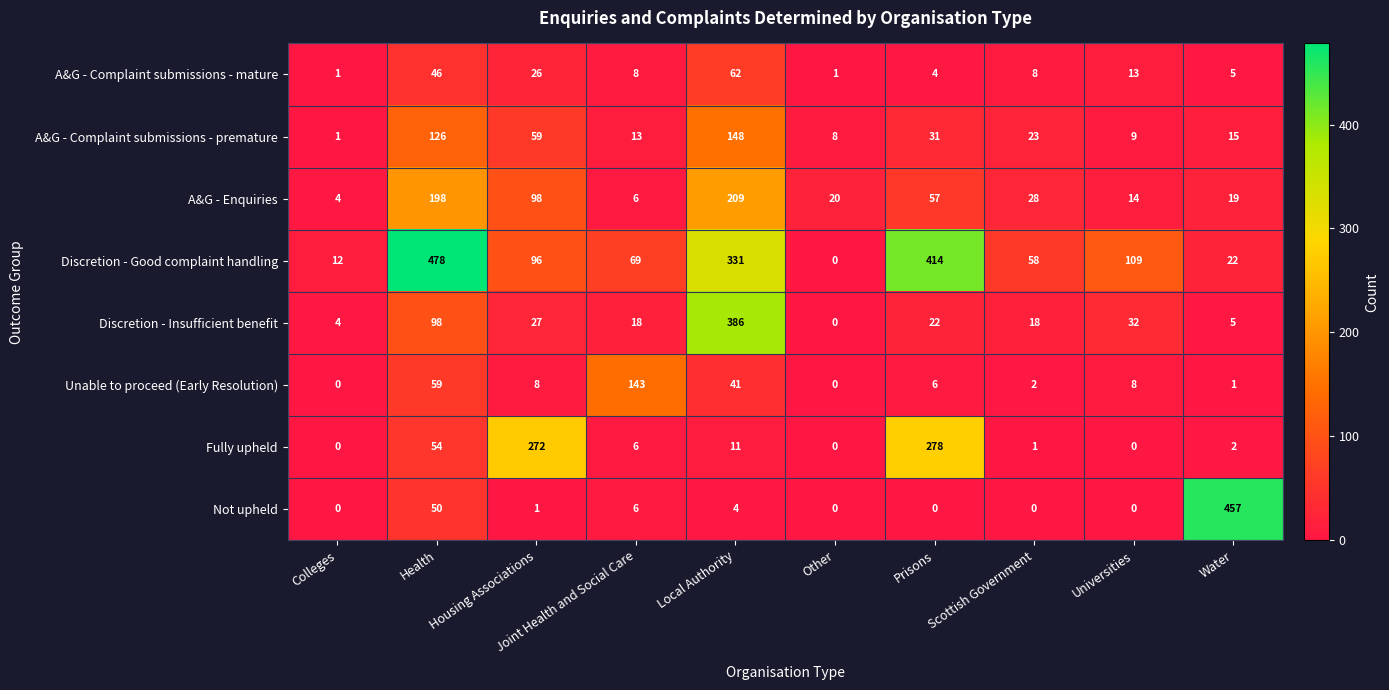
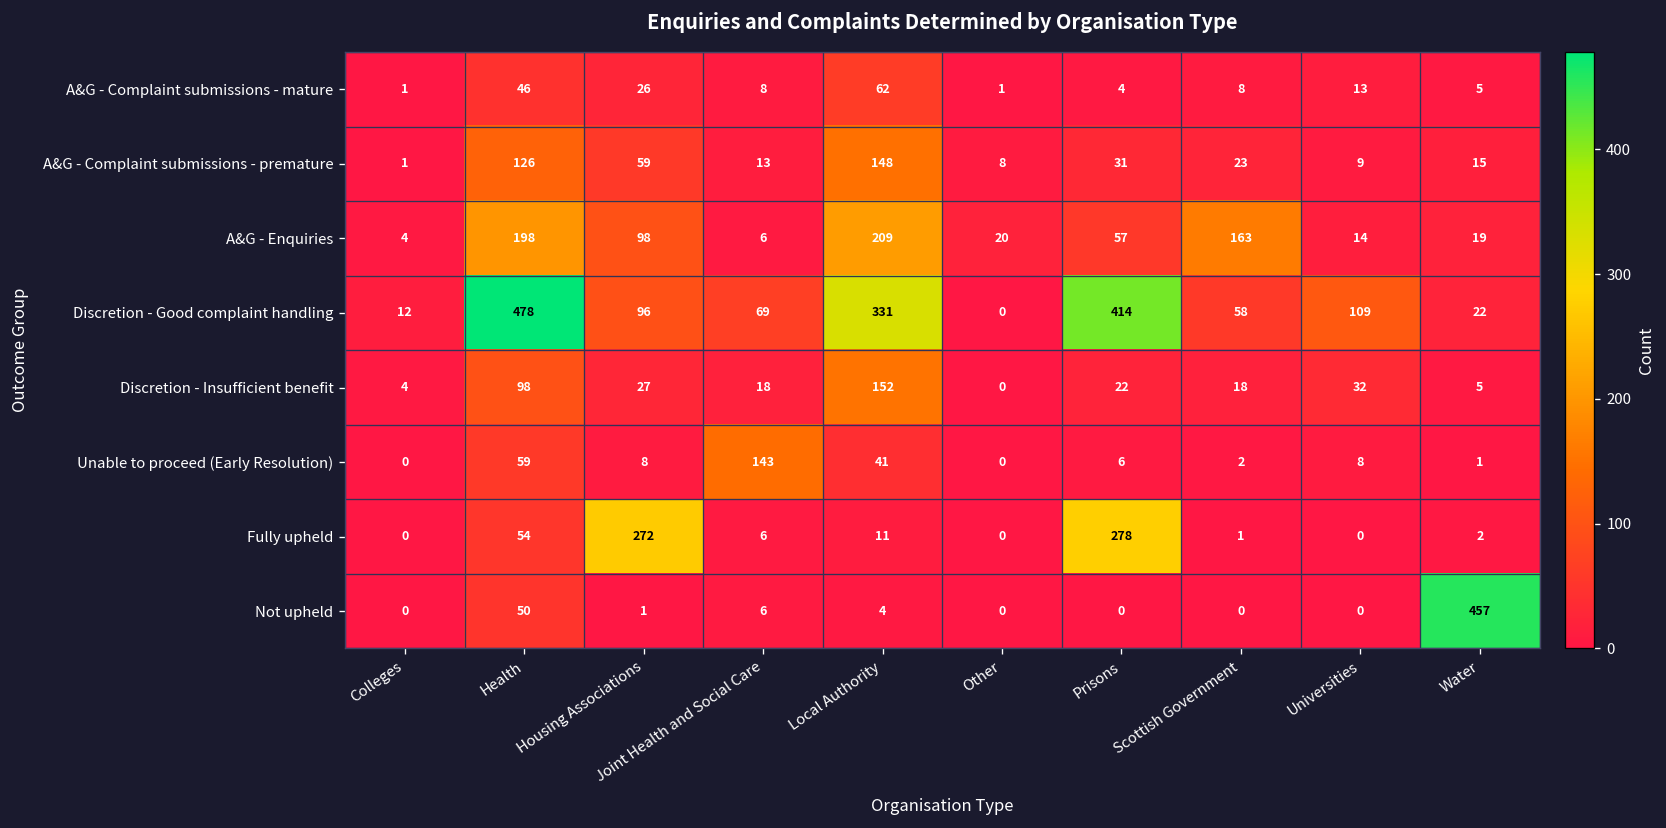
A&G - Enquiries, Scottish Government: 28 -> 163
Discretion - Insufficient benefit, Local Authority: 386 -> 152
